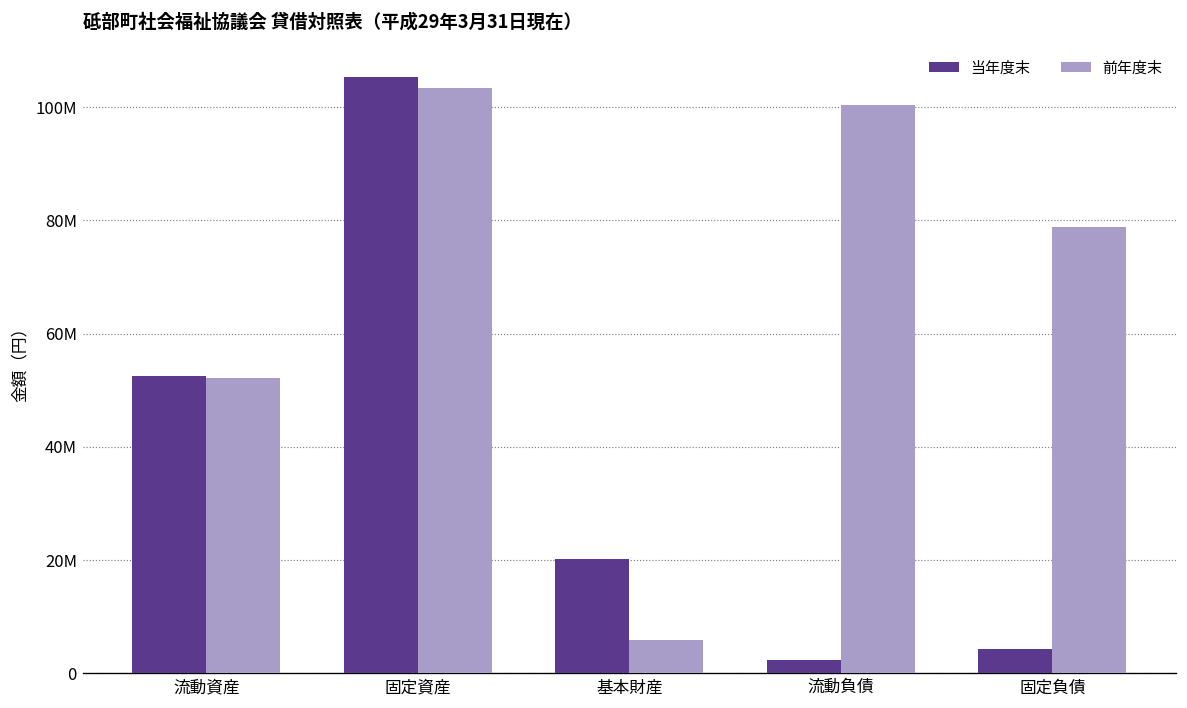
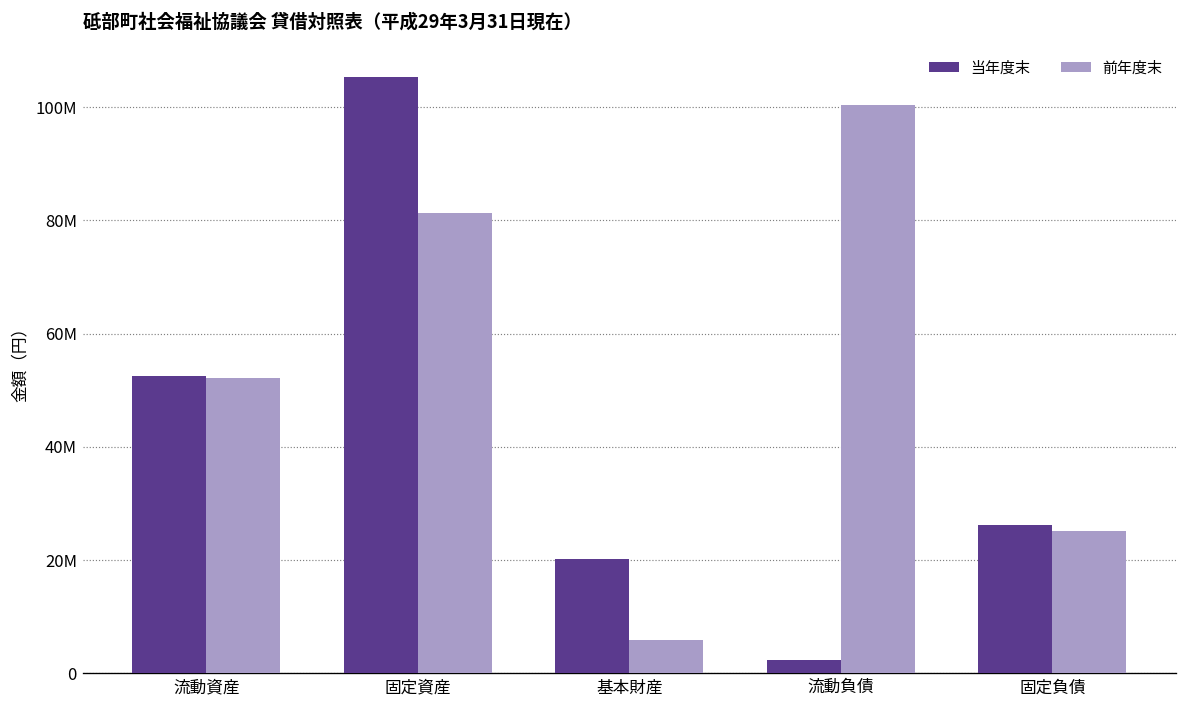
前年度末, 固定資産: 103000000 -> 81000000
当年度末, 固定負債: 4000000 -> 26000000
前年度末, 固定負債: 79000000 -> 25000000
